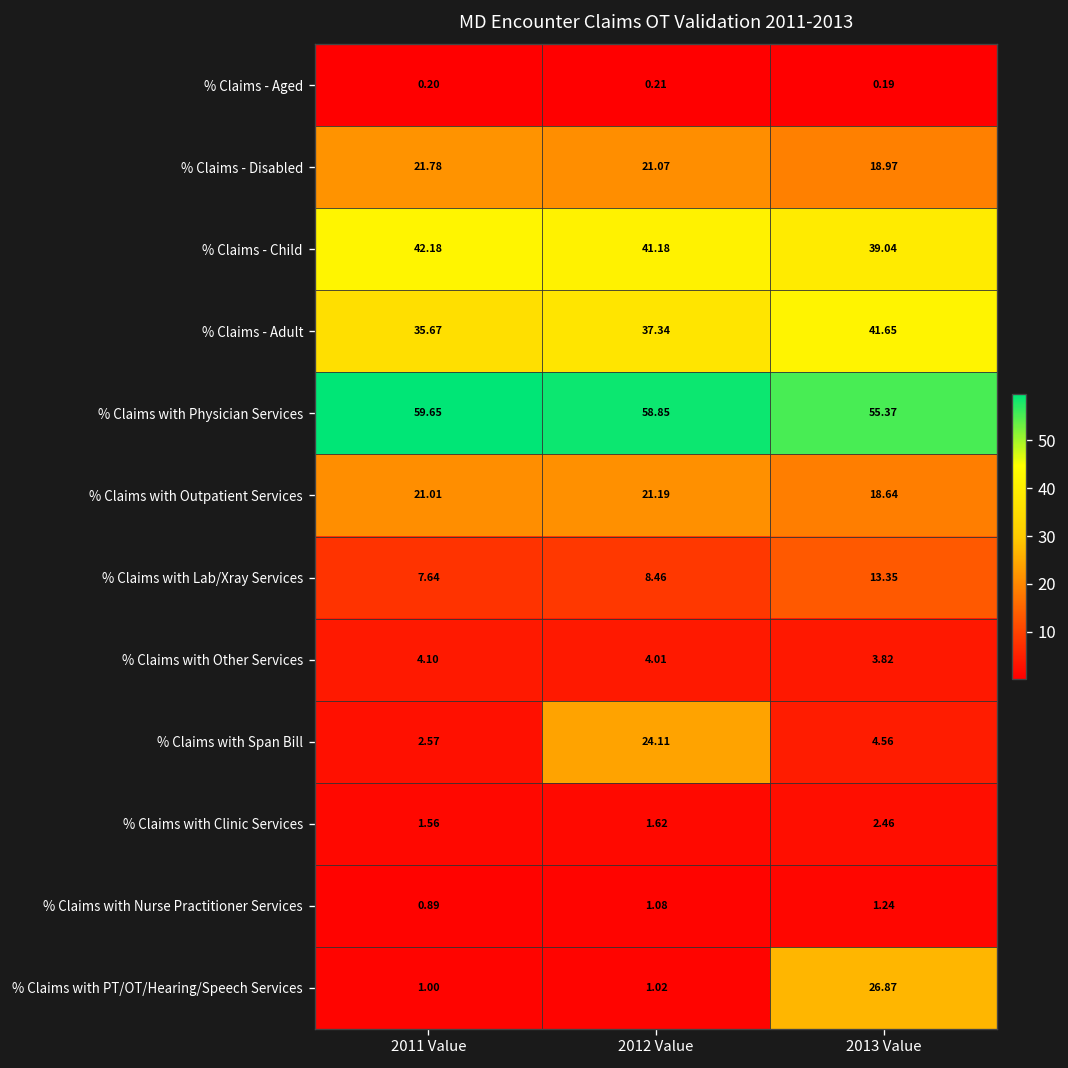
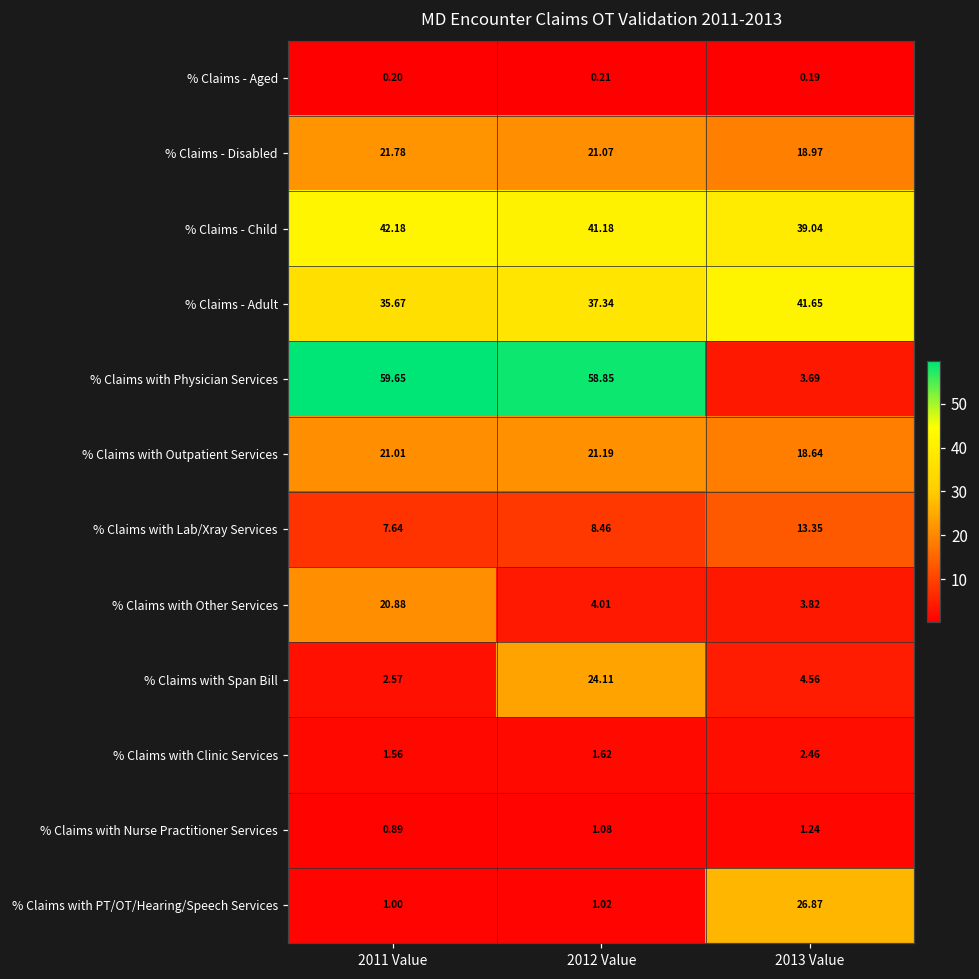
% Claims with Physician Services, 2013 Value: 55.37 -> 3.69
% Claims with Other Services, 2011 Value: 4.10 -> 20.88
